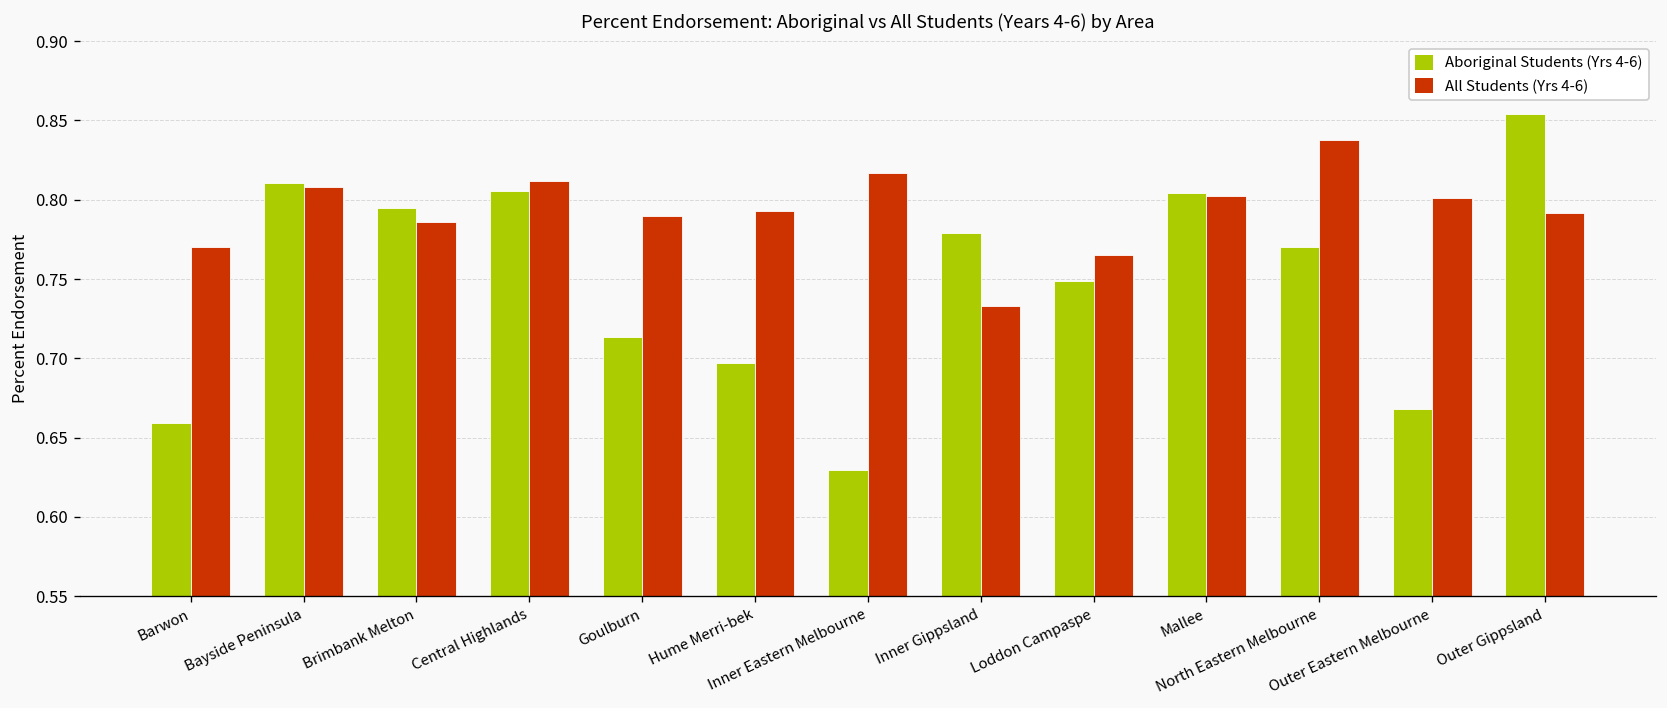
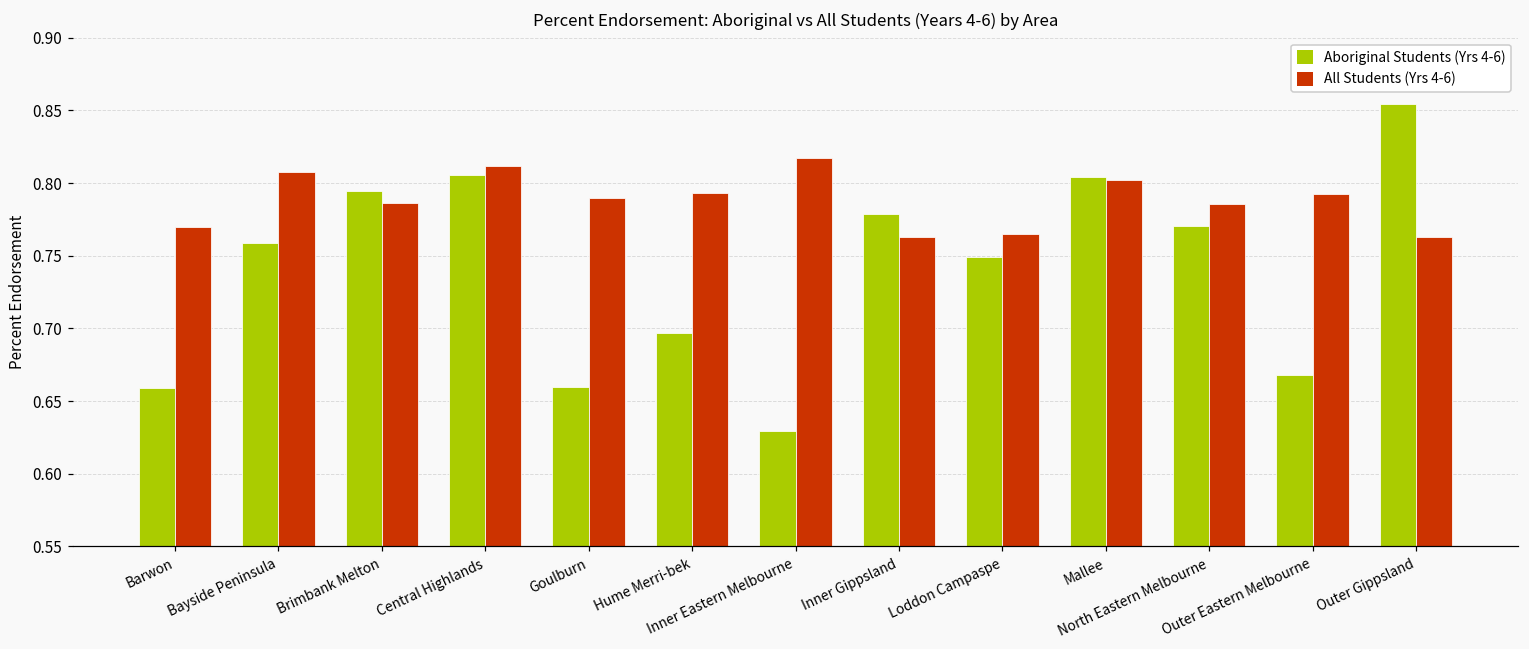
Aboriginal Students (Yrs 4-6), Bayside Peninsula: 0.811 -> 0.759
Aboriginal Students (Yrs 4-6), Goulburn: 0.714 -> 0.660
All Students (Yrs 4-6), Inner Gippsland: 0.733 -> 0.763
All Students (Yrs 4-6), North Eastern Melbourne: 0.837 -> 0.786
All Students (Yrs 4-6), Outer Eastern Melbourne: 0.801 -> 0.793
All Students (Yrs 4-6), Outer Gippsland: 0.791 -> 0.763
